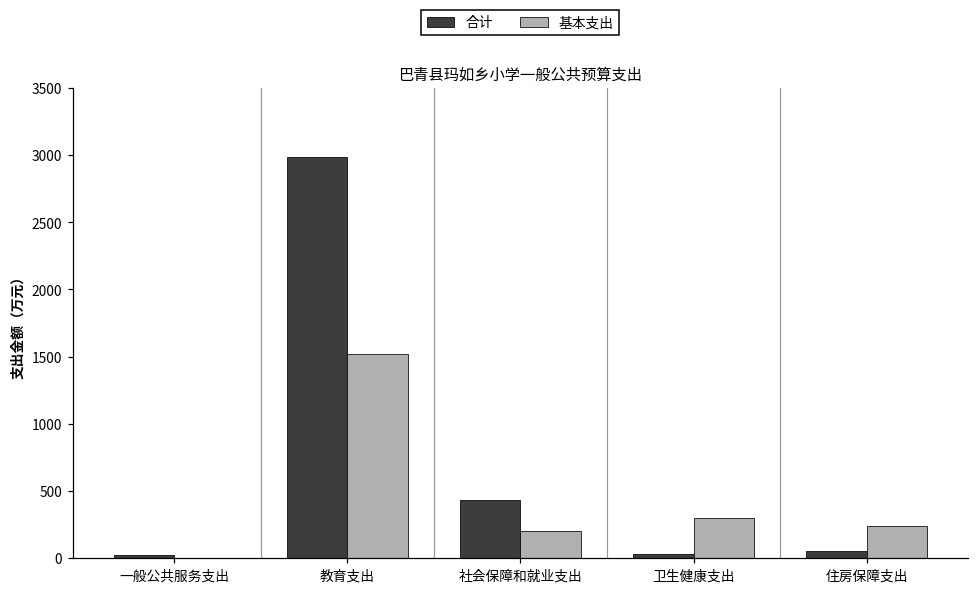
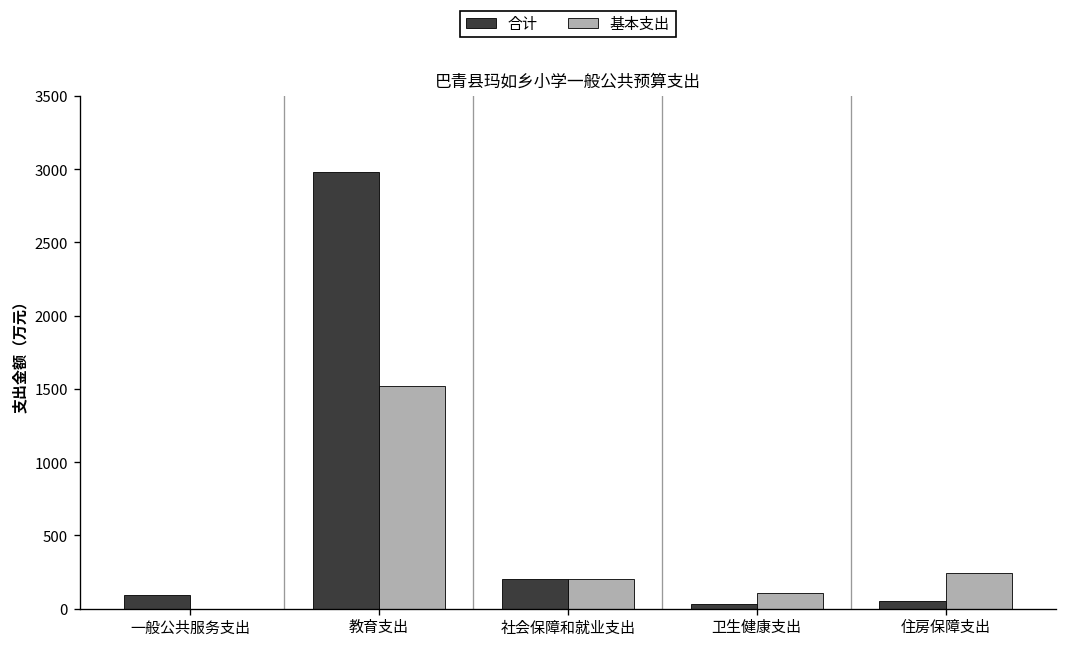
合计, 一般公共服务支出: 30 -> 90
合计, 社会保障和就业支出: 430 -> 200
基本支出, 卫生健康支出: 300 -> 110
